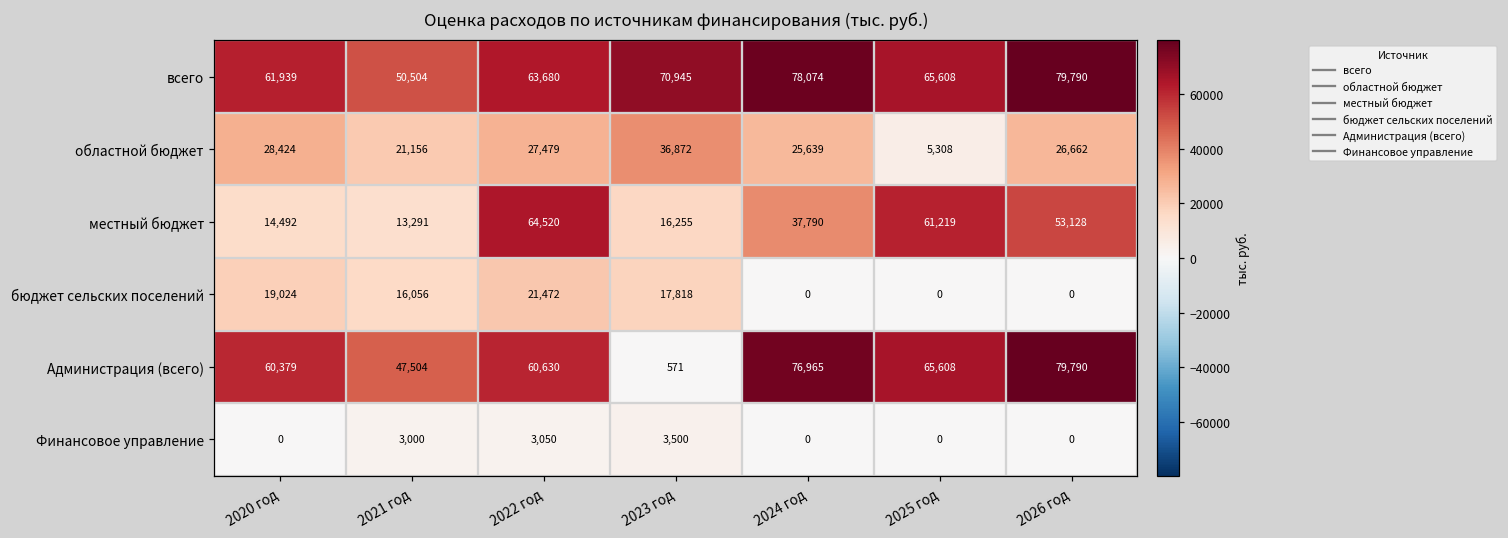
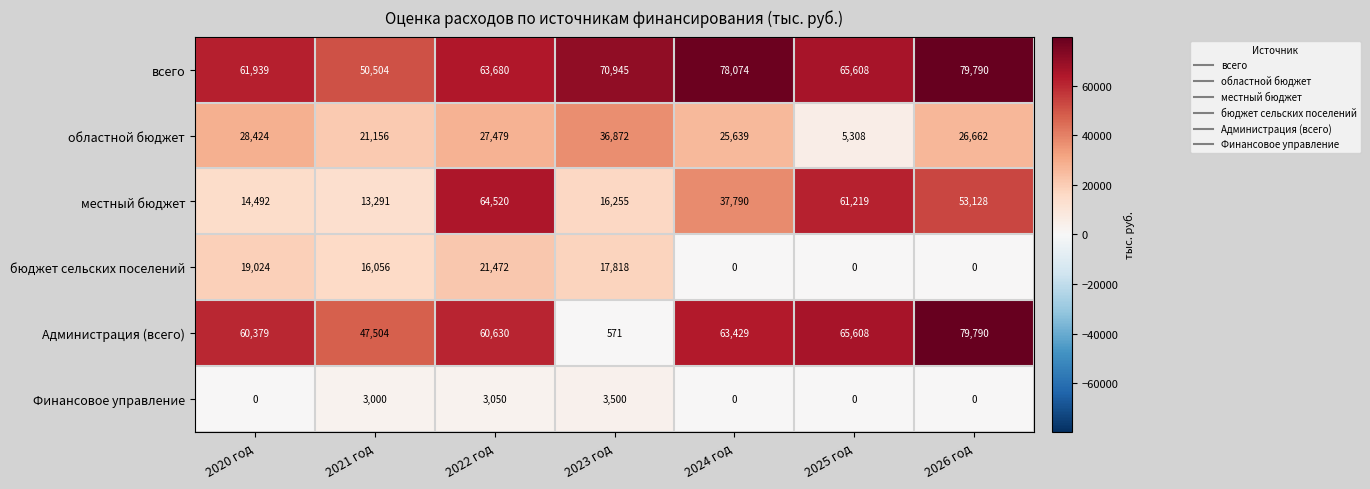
Администрация (всего), 2024 год: 76,965 -> 63,429
